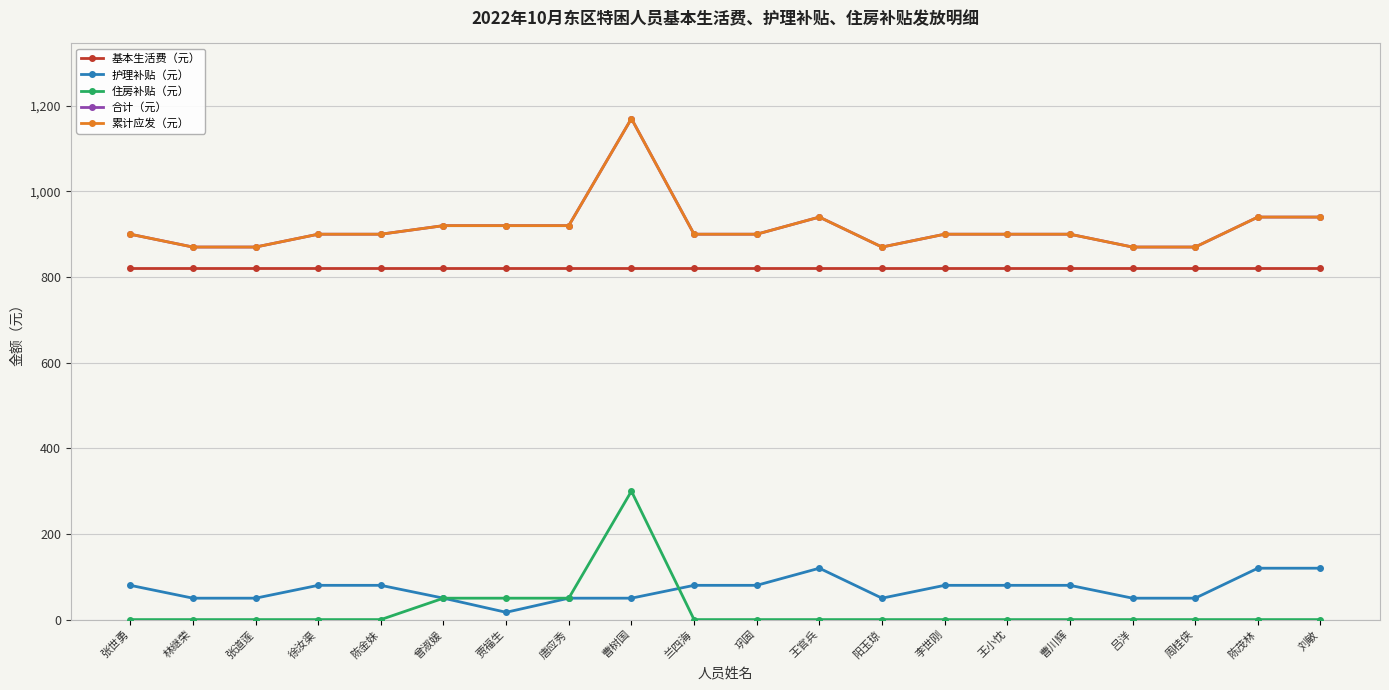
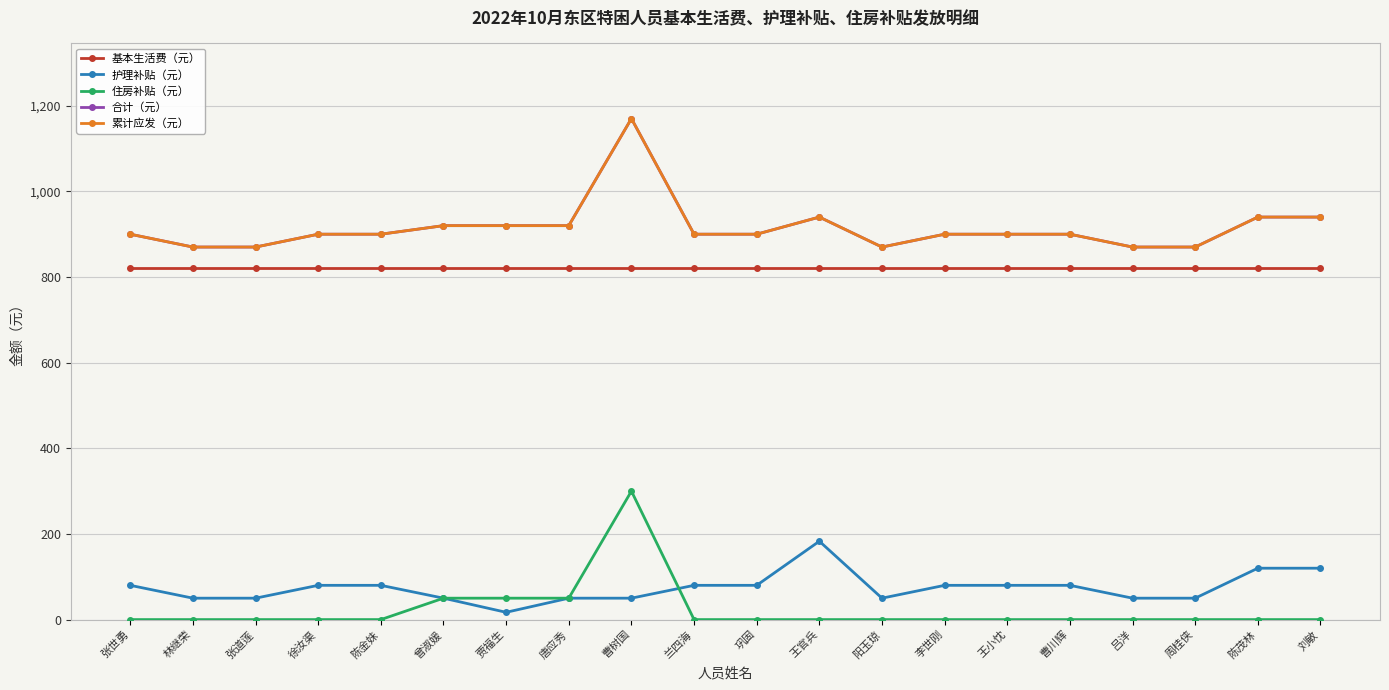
护理补贴（元）, 王官兵: 120 -> 180
